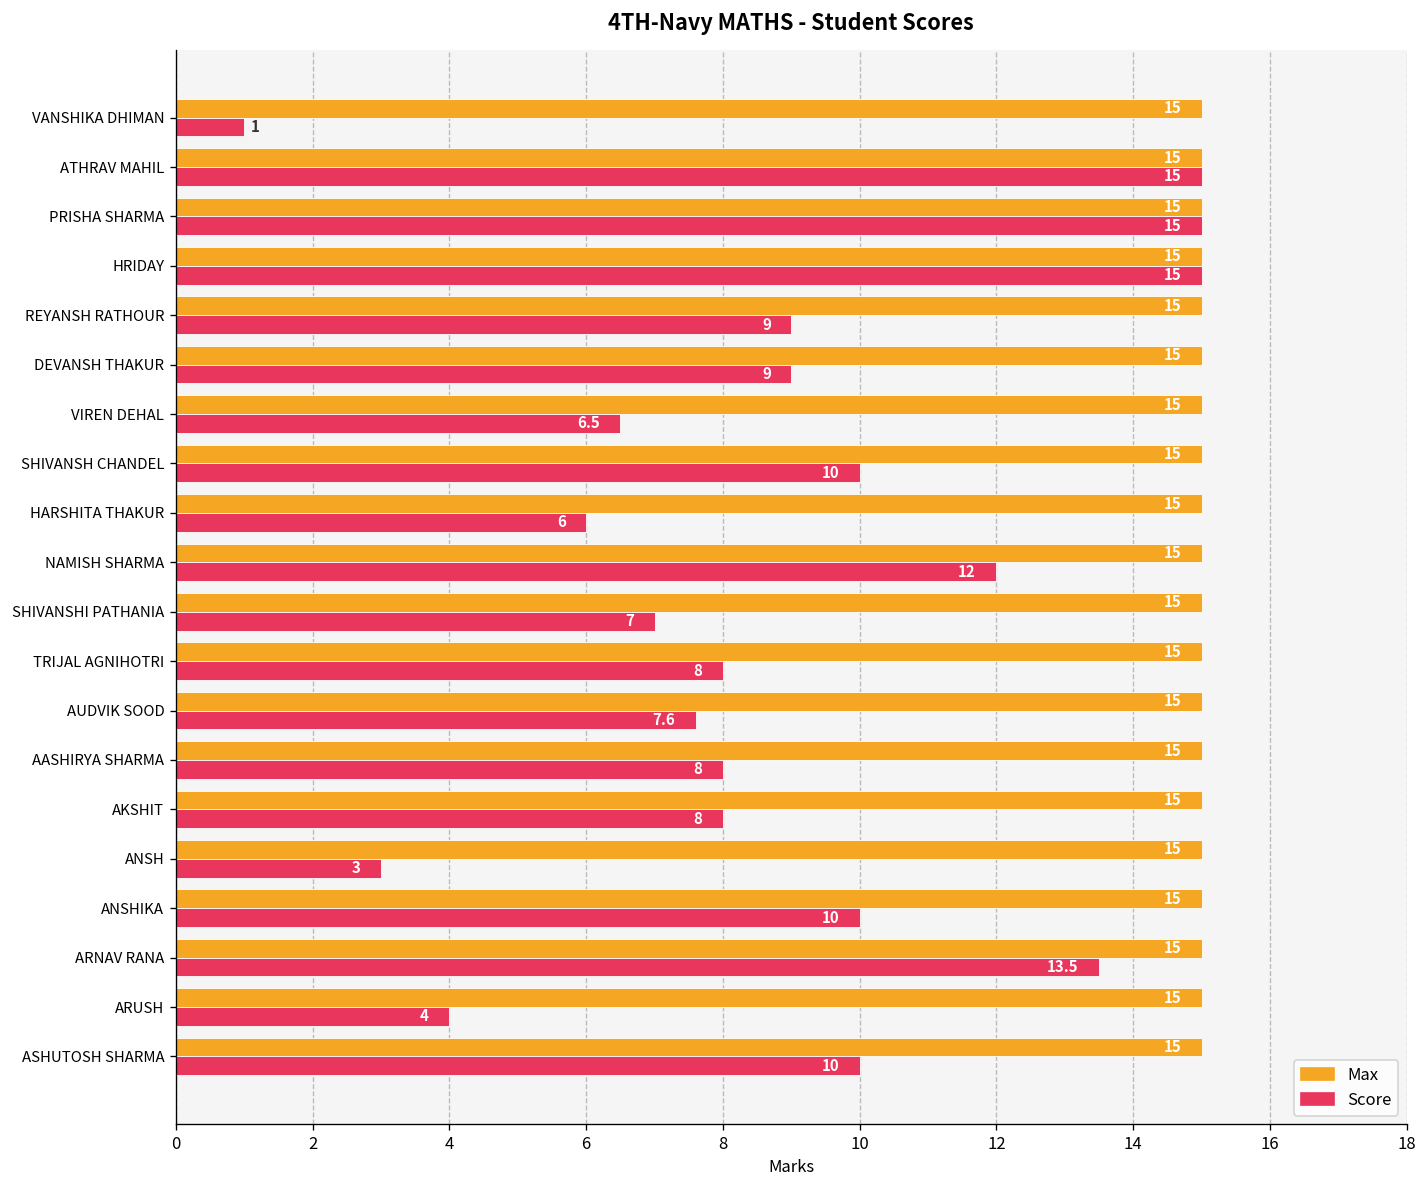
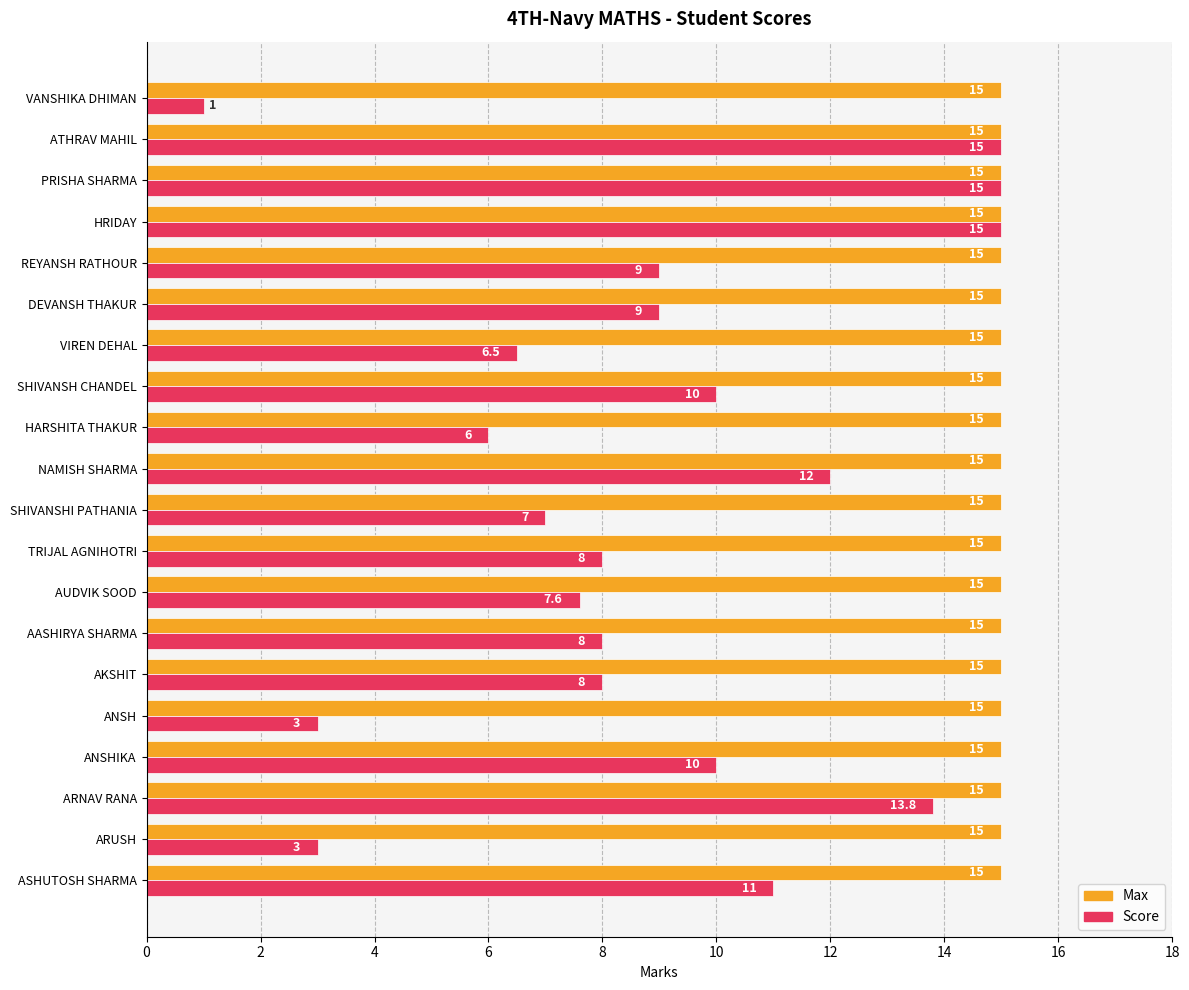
Score, ARNAV RANA: 13.5 -> 13.8
Score, ARUSH: 4 -> 3
Score, ASHUTOSH SHARMA: 10 -> 11
